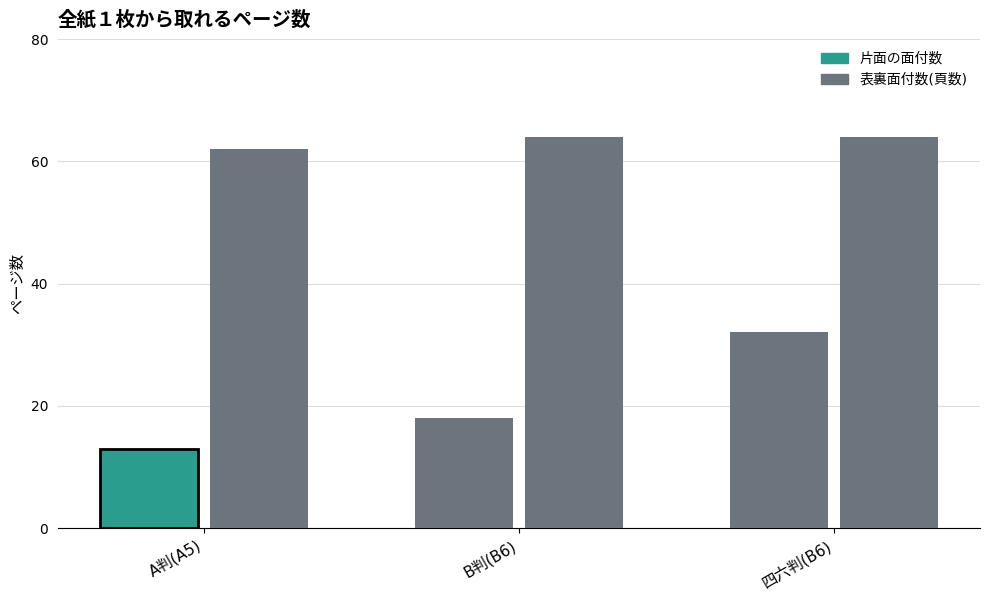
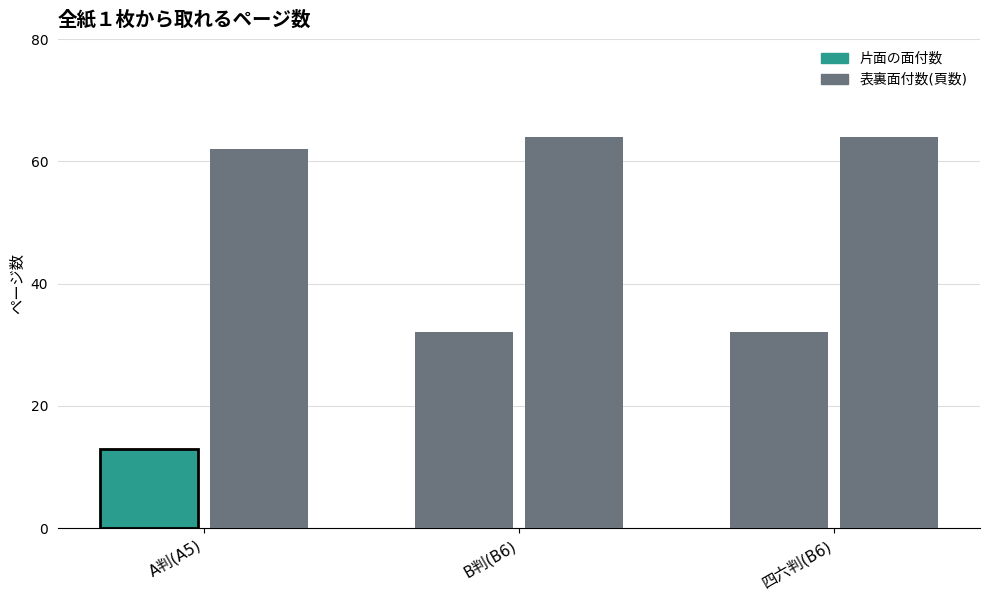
片面の面付数, B判(B6): 18 -> 32
